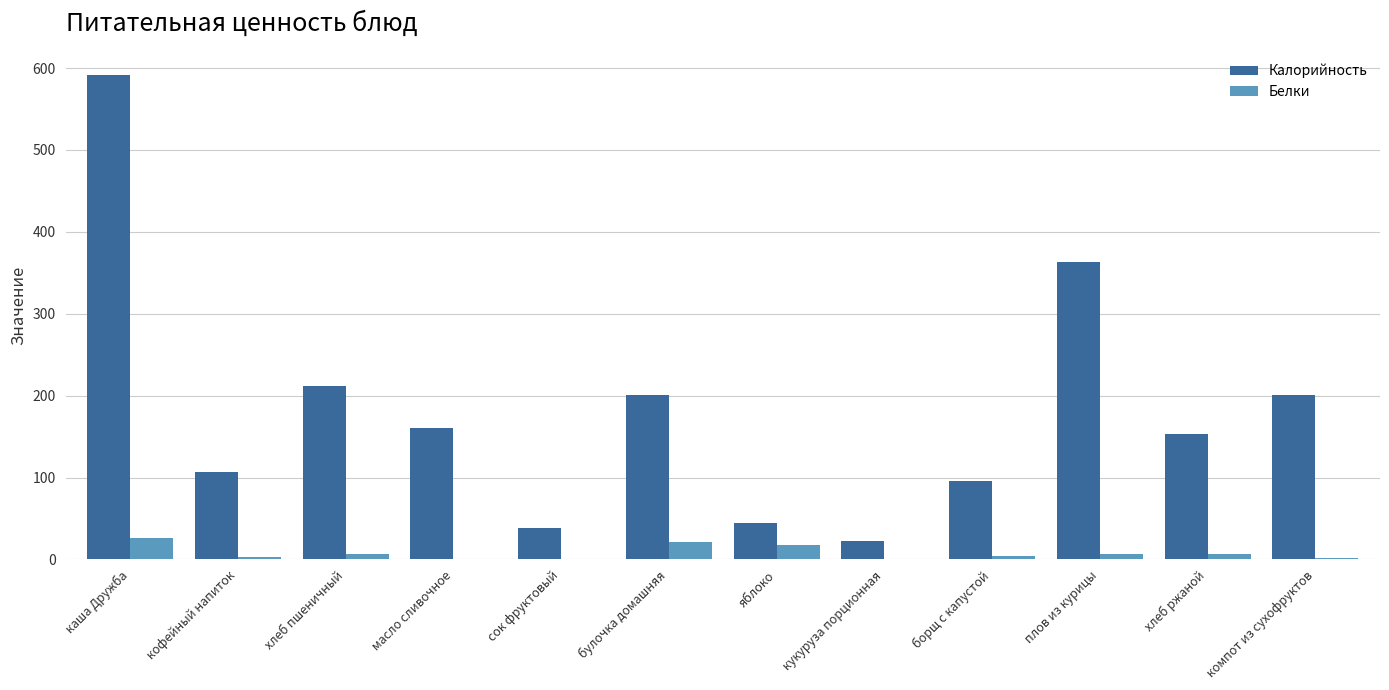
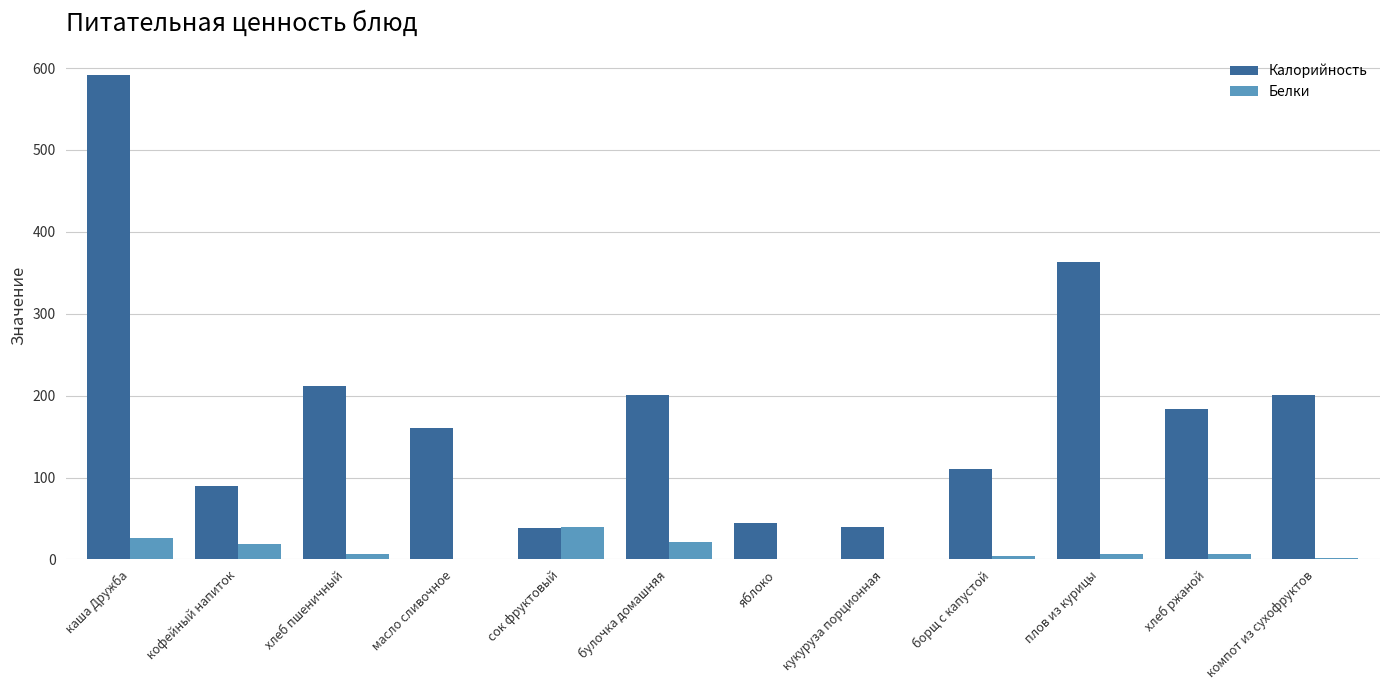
Калорийность, кофейный напиток: 110 -> 90
Белки, кофейный напиток: 0 -> 20
Белки, сок фруктовый: 0 -> 40
Белки, яблоко: 20 -> 0
Калорийность, кукуруза порционная: 20 -> 40
Калорийность, борщ с капустой: 100 -> 110
Калорийность, хлеб ржаной: 150 -> 180
